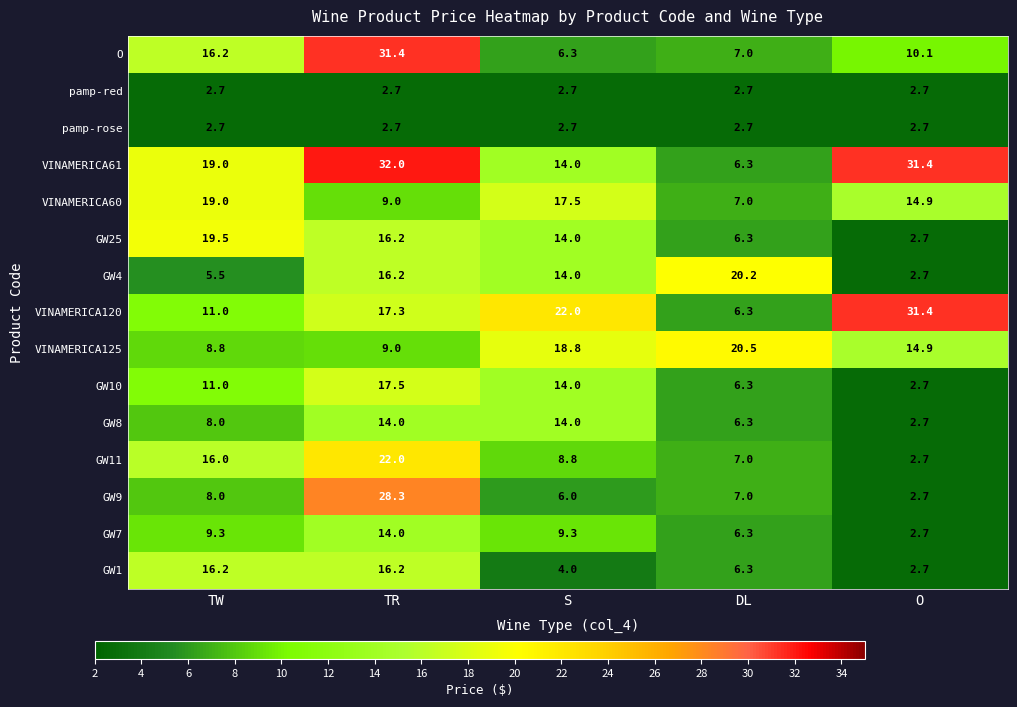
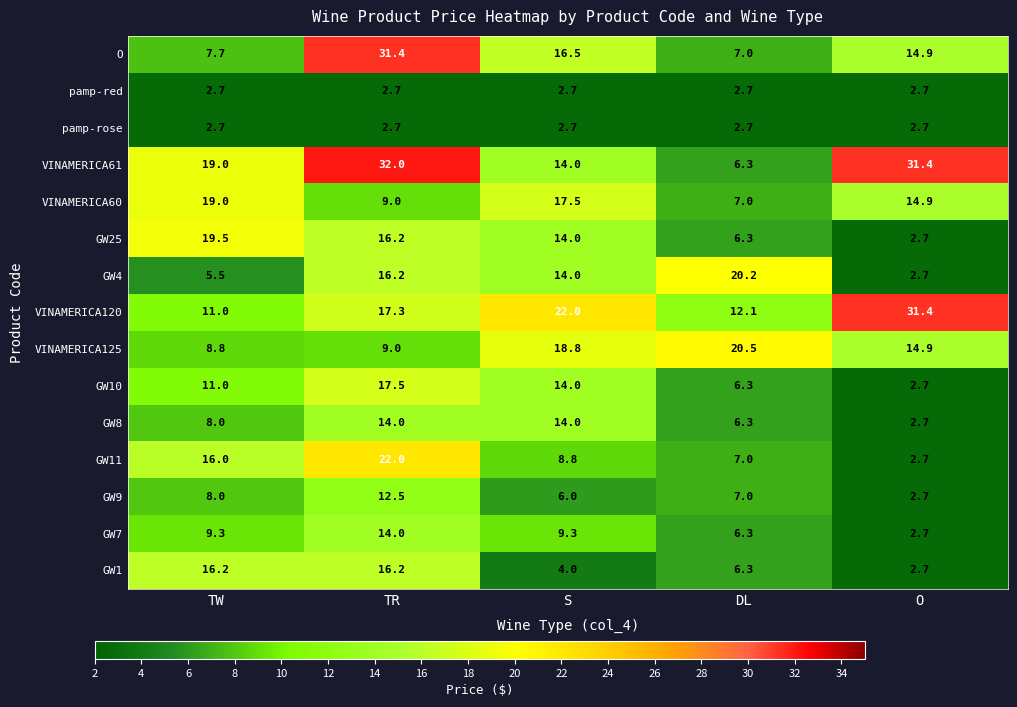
O, TW: 16.2 -> 7.7
O, S: 6.3 -> 16.5
O, O: 10.1 -> 14.9
VINAMERICA120, DL: 6.3 -> 12.1
GW9, TR: 28.3 -> 12.5
